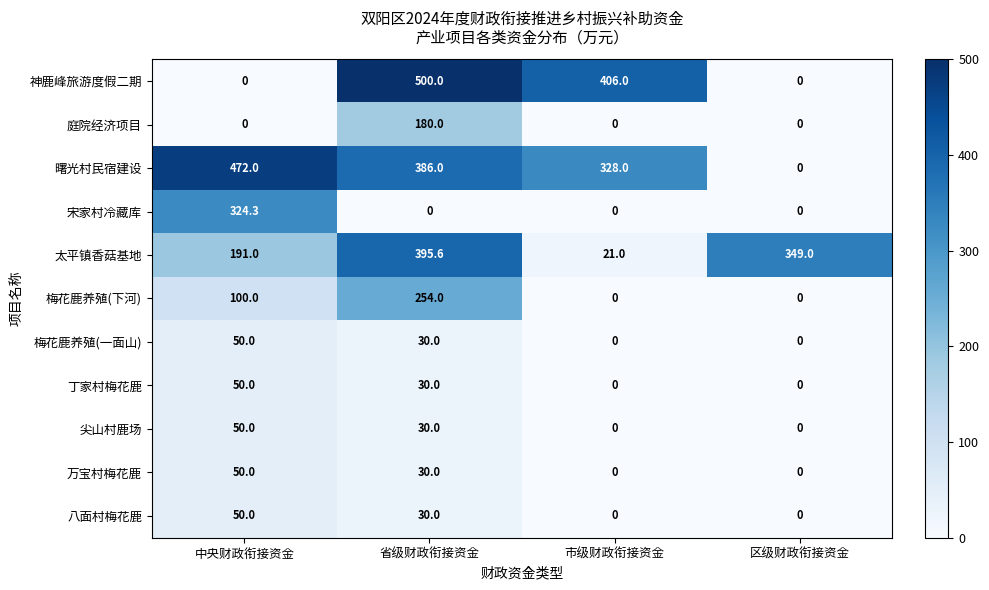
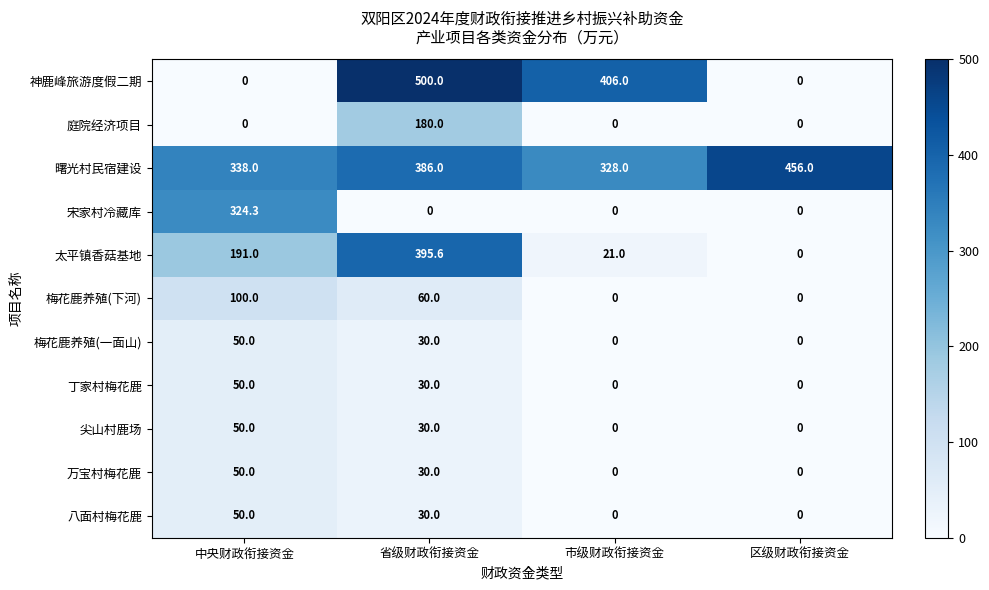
曙光村民宿建设, 中央财政衔接资金: 472.0 -> 338.0
曙光村民宿建设, 区级财政衔接资金: 0 -> 456.0
太平镇香菇基地, 区级财政衔接资金: 349.0 -> 0
梅花鹿养殖(下河), 省级财政衔接资金: 254.0 -> 60.0
